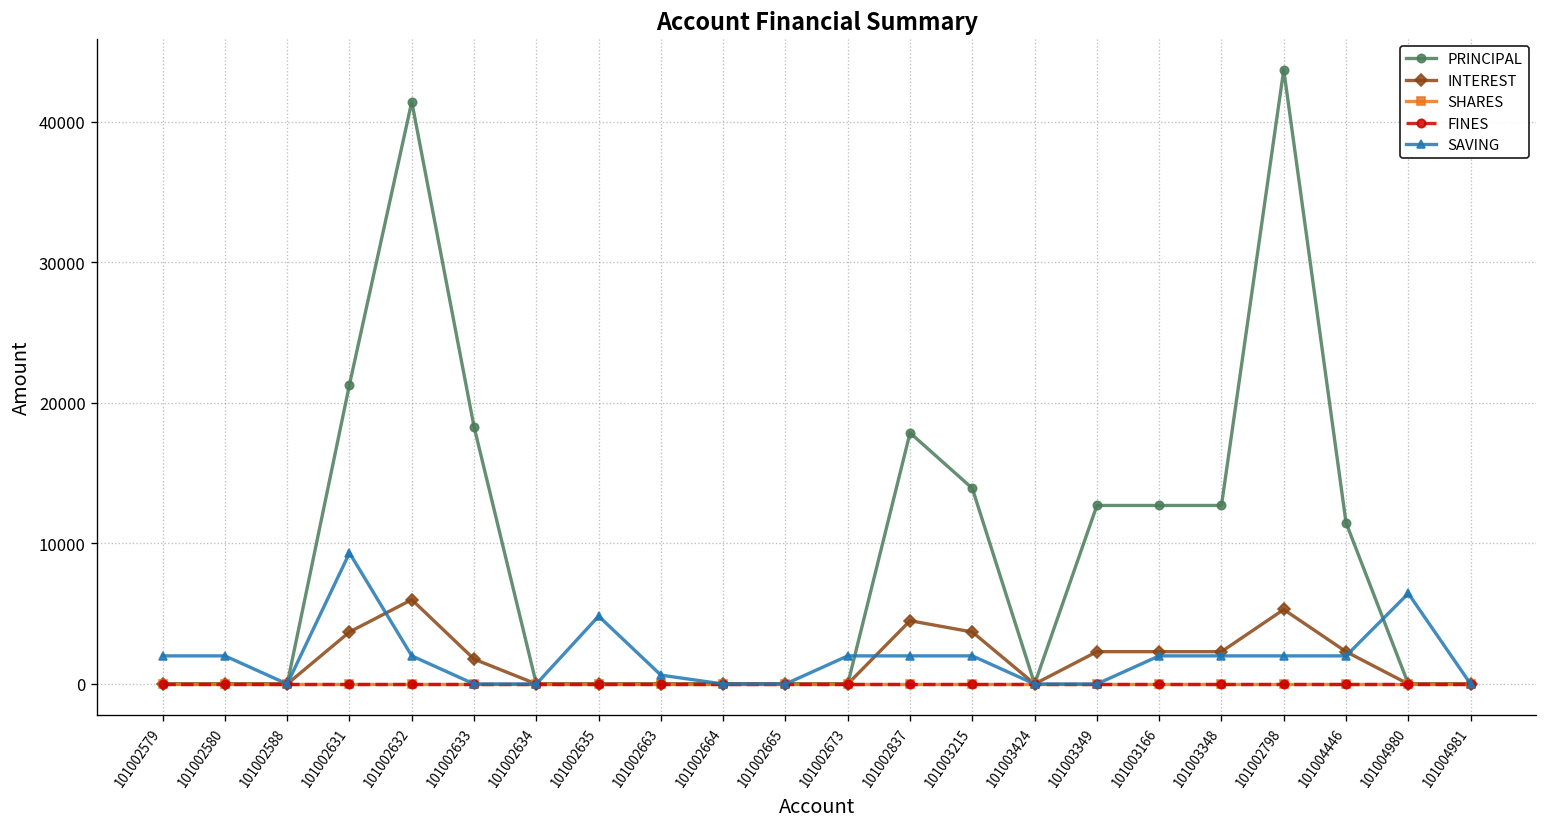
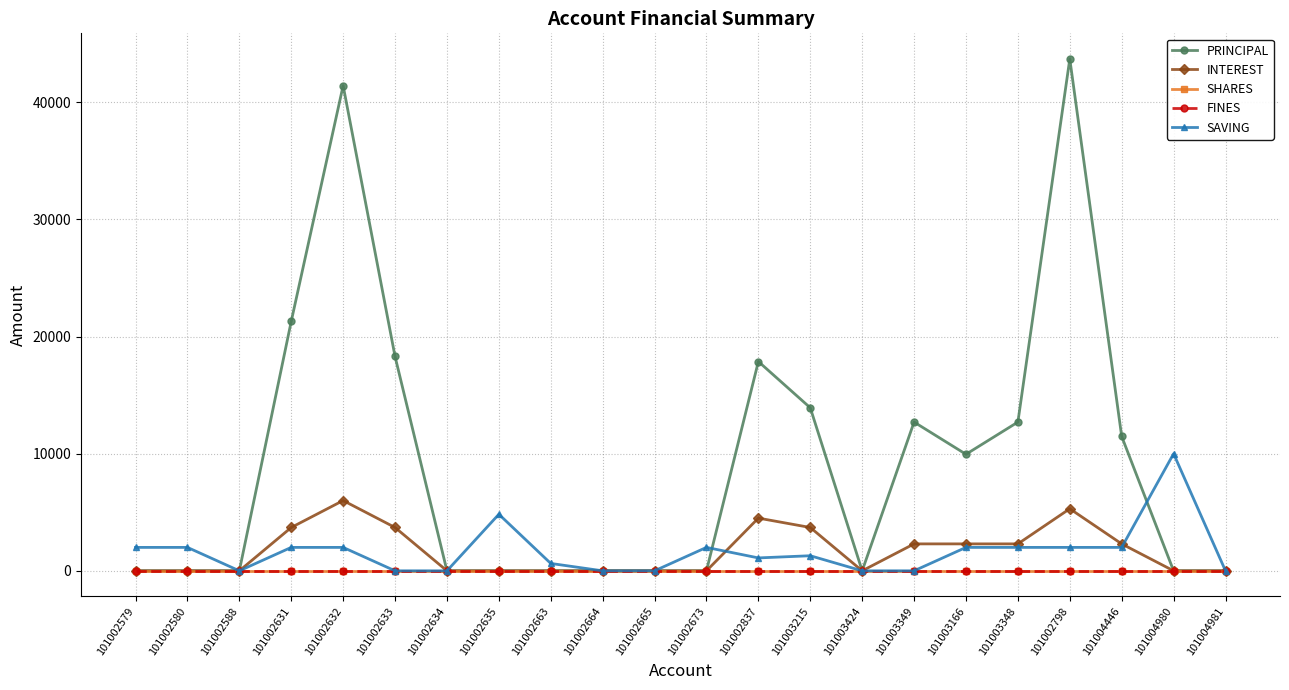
SAVING, 101002631: 9300 -> 2000
INTEREST, 101002633: 1800 -> 3700
SAVING, 101002837: 2000 -> 1100
SAVING, 101003215: 2000 -> 1300
PRINCIPAL, 101003166: 12700 -> 9900
SAVING, 101004980: 6400 -> 10000
